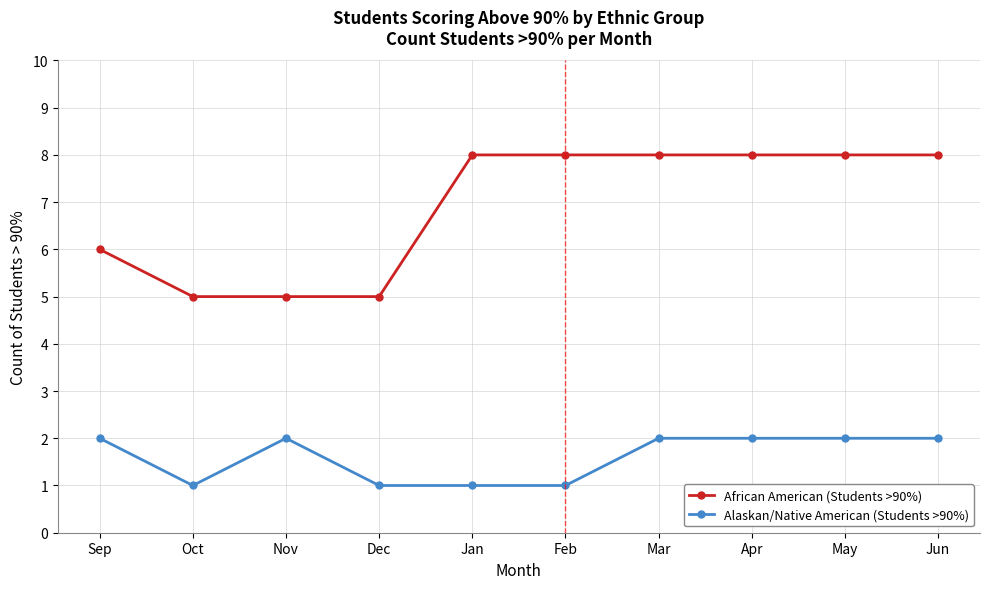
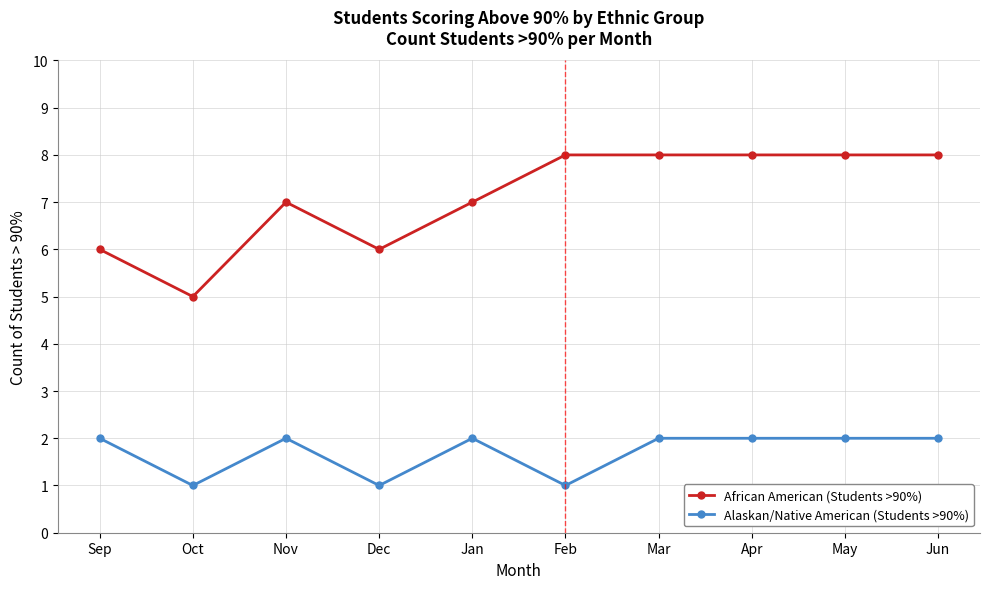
African American (Students >90%), Nov: 5 -> 7
African American (Students >90%), Dec: 5 -> 6
African American (Students >90%), Jan: 8 -> 7
Alaskan/Native American (Students >90%), Jan: 1 -> 2
